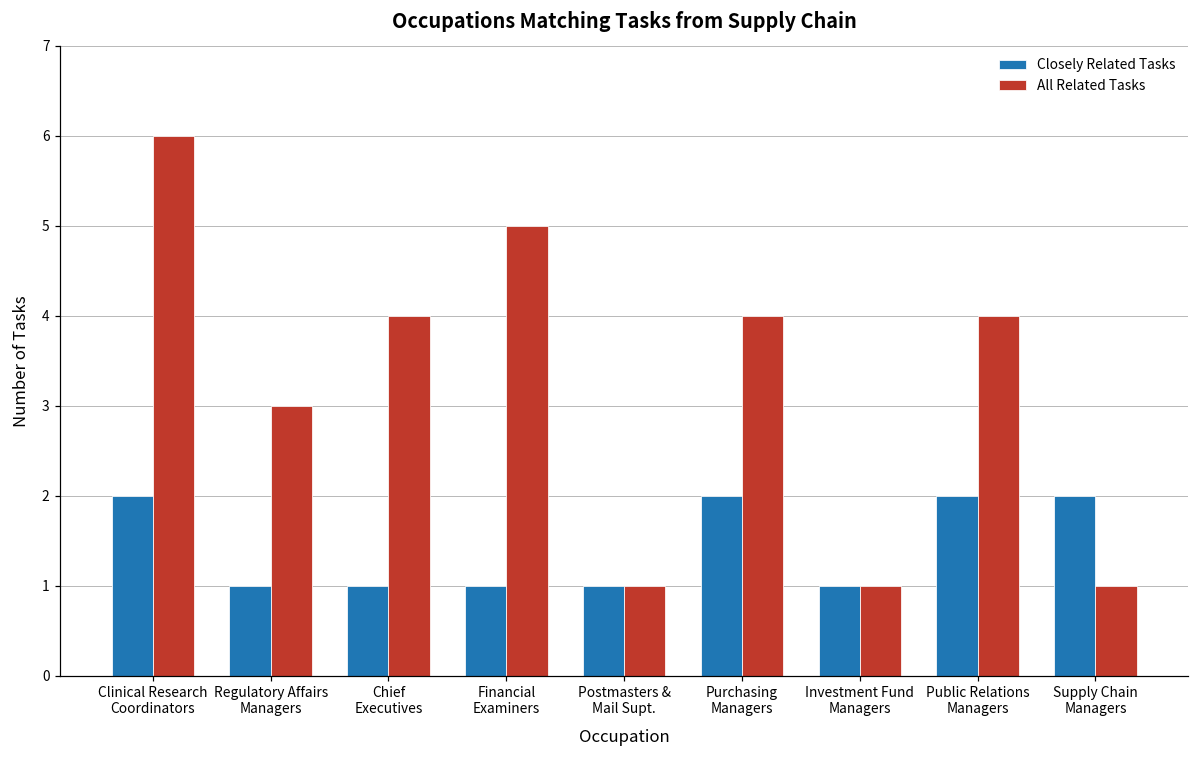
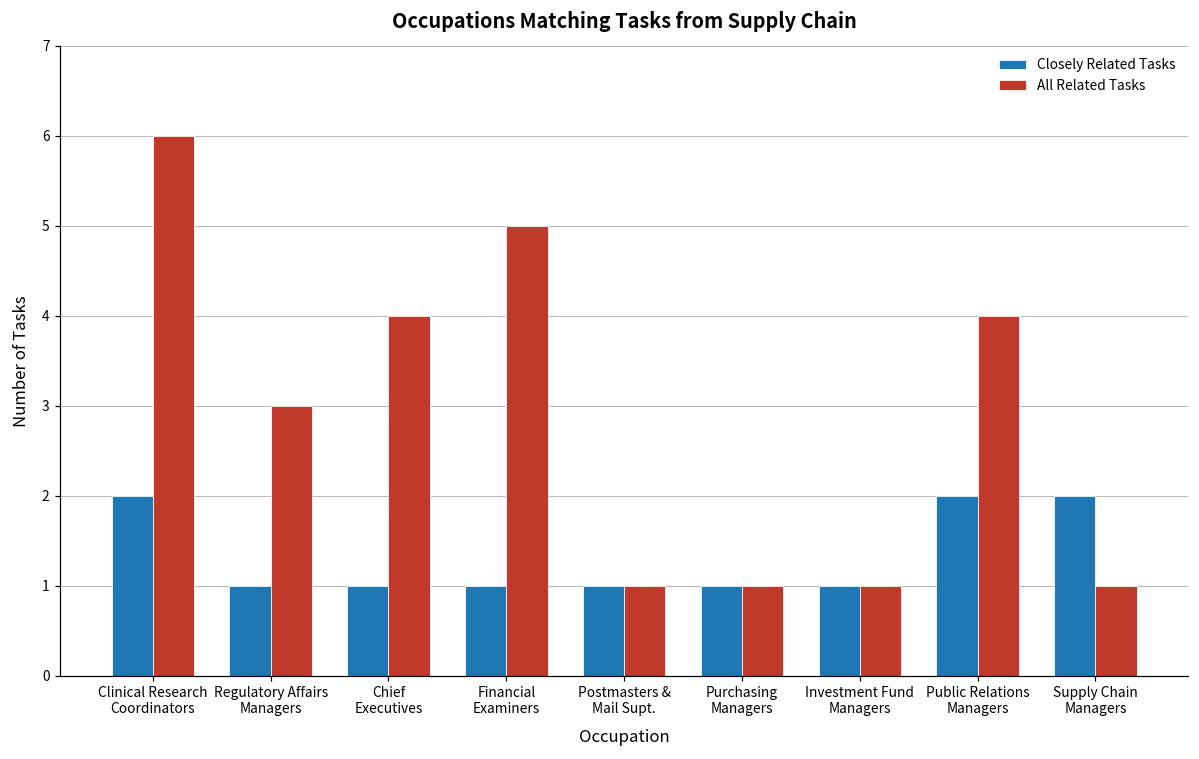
Closely Related Tasks, Purchasing Managers: 2 -> 1
All Related Tasks, Purchasing Managers: 4 -> 1
